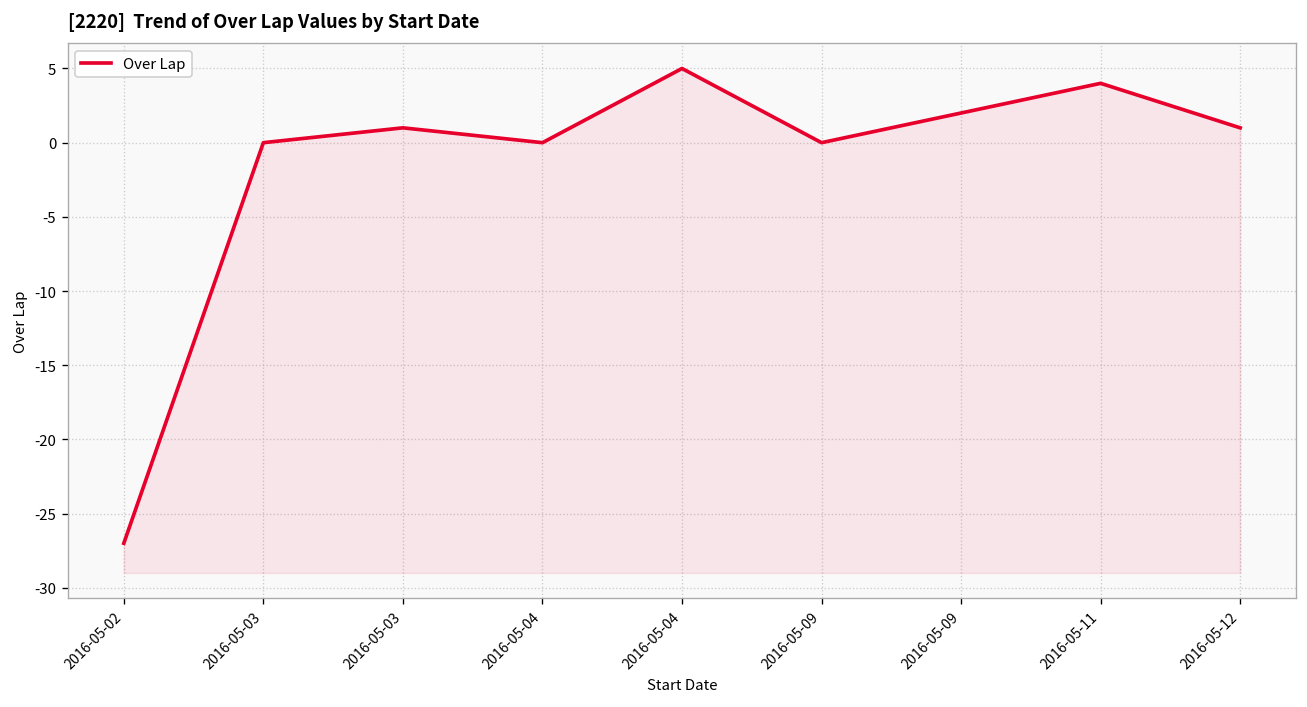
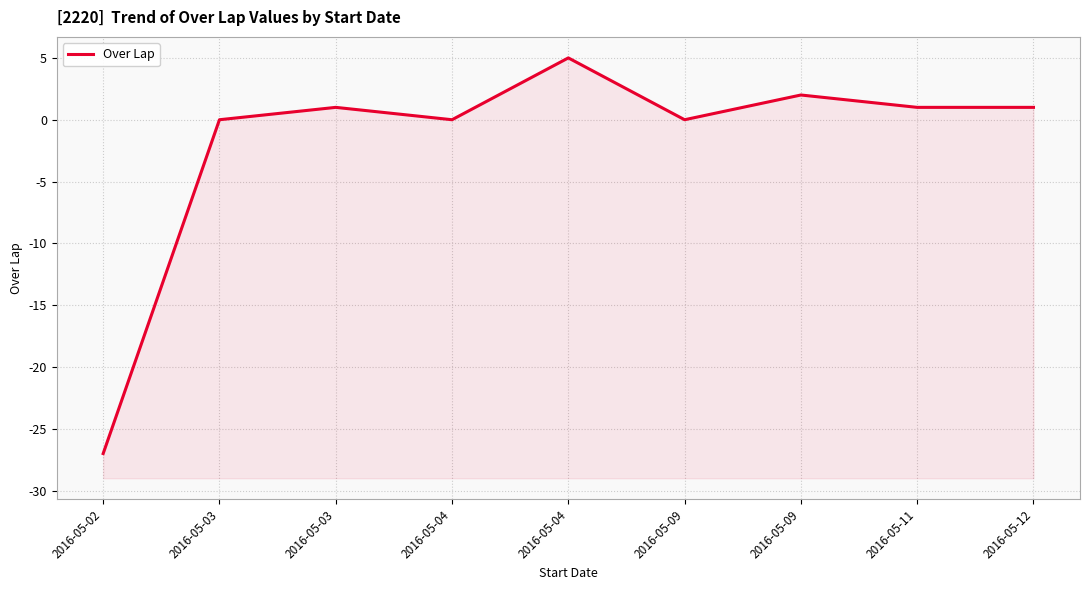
2016-05-11: 4 -> 1
